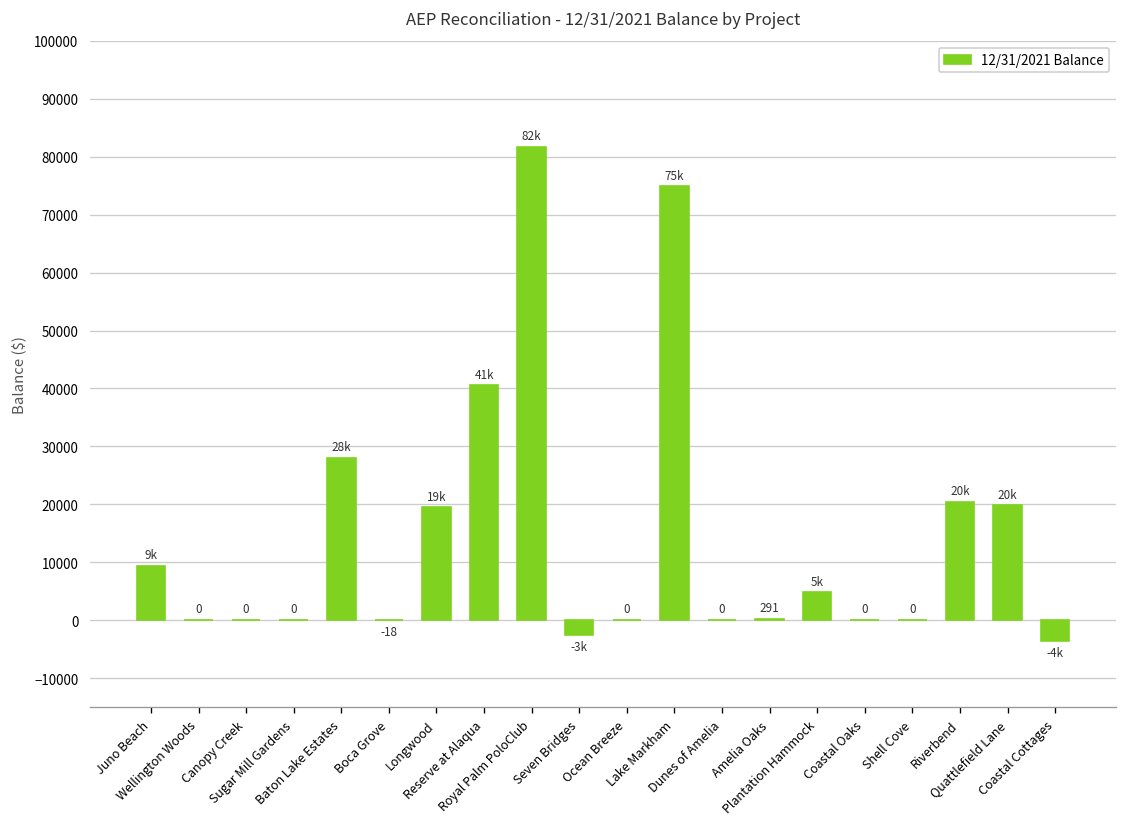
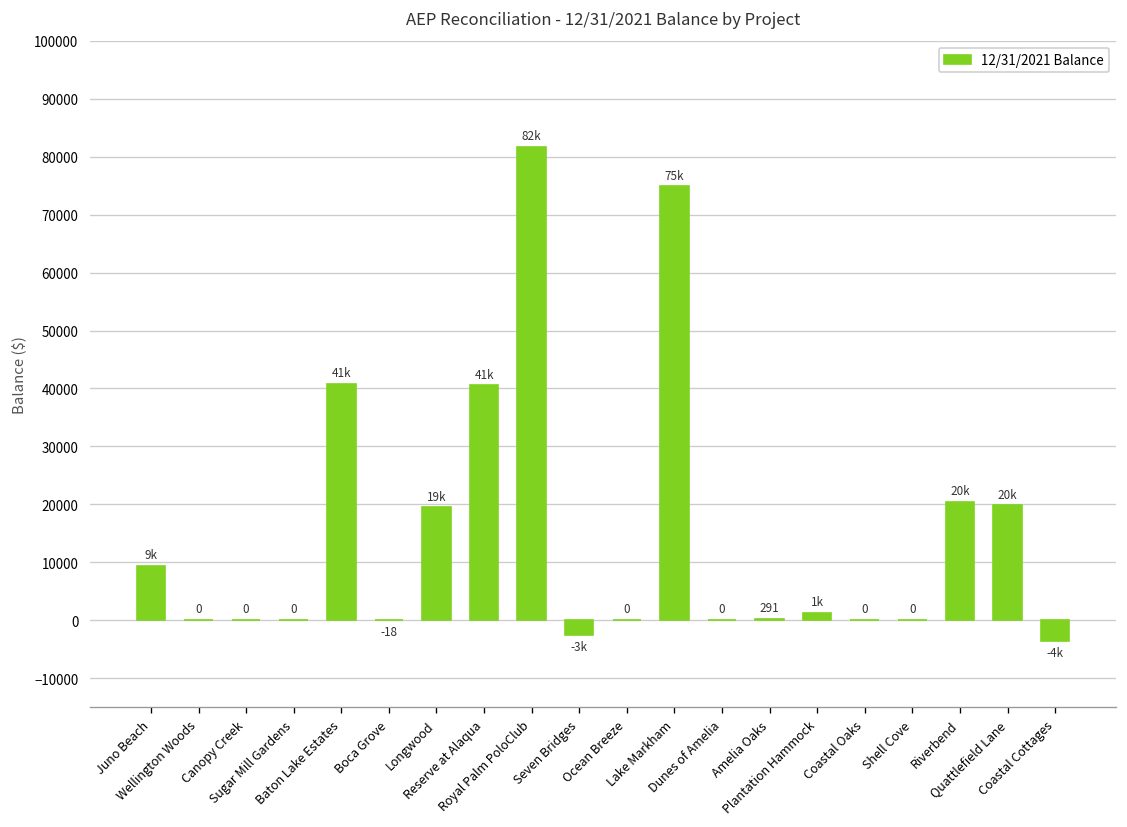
Baton Lake Estates: 28k -> 41k
Plantation Hammock: 5k -> 1k
